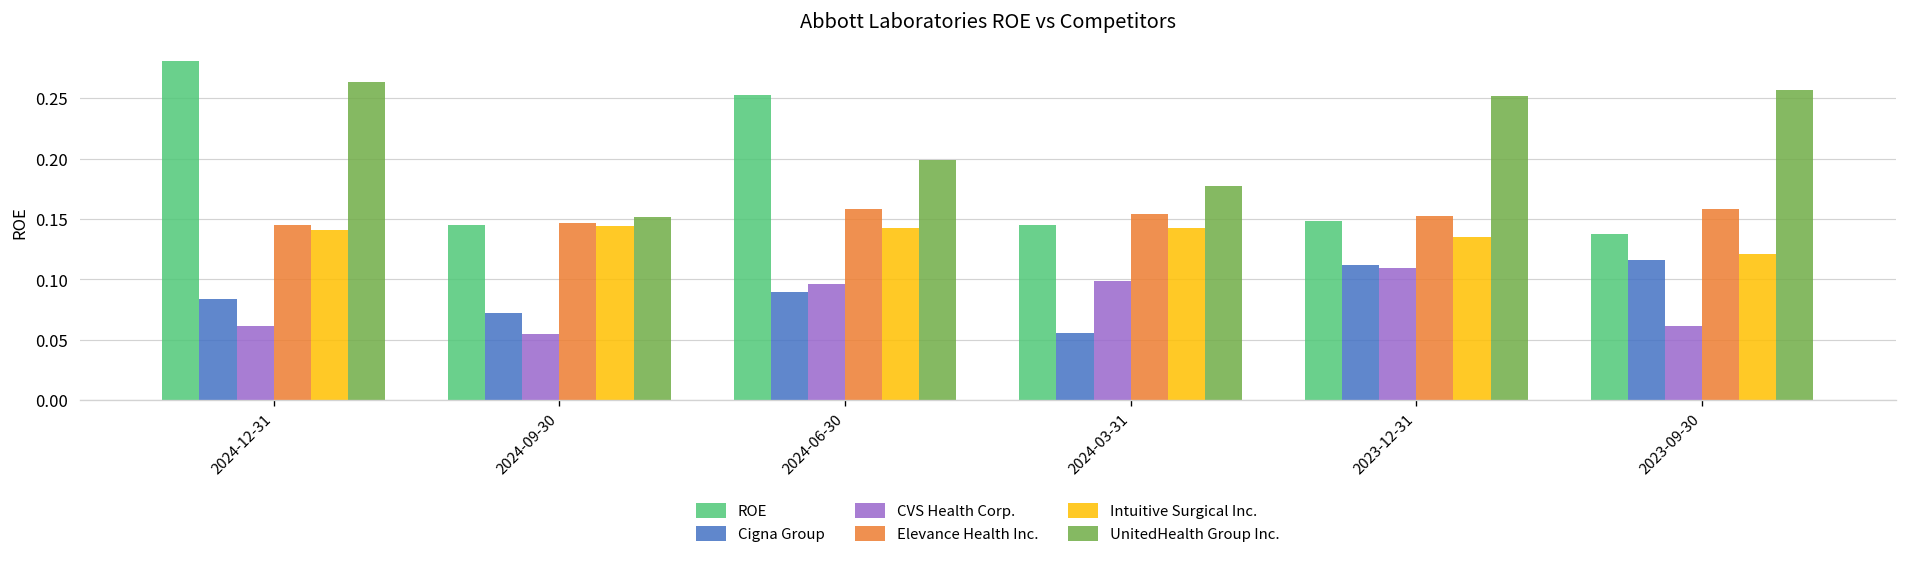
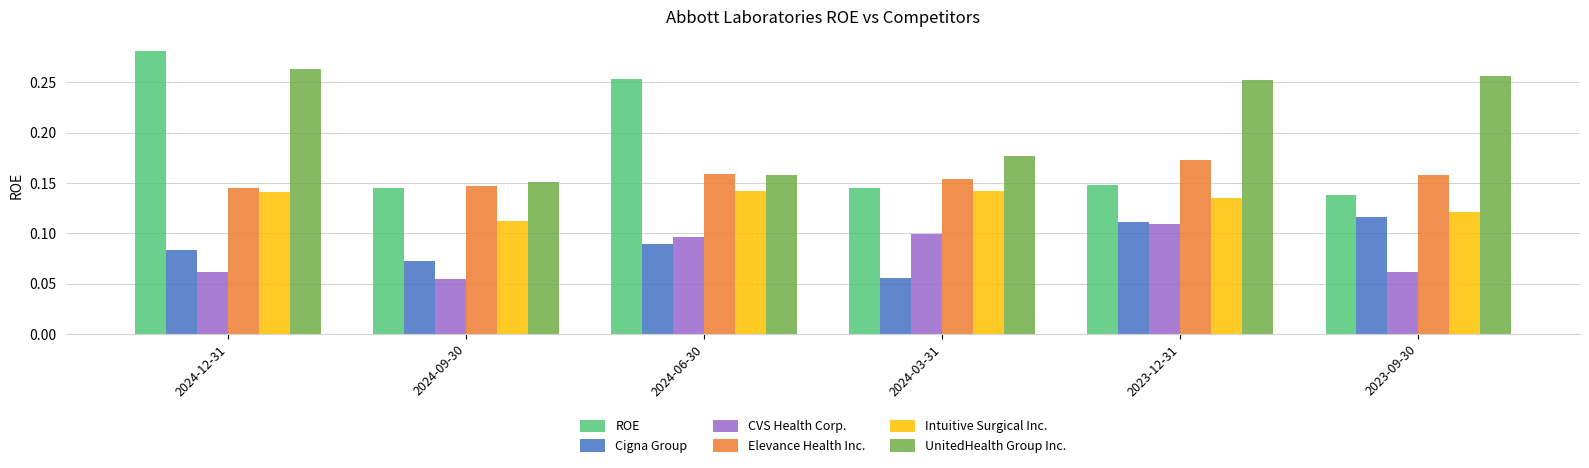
Intuitive Surgical Inc., 2024-09-30: 0.144 -> 0.112
UnitedHealth Group Inc., 2024-06-30: 0.199 -> 0.158
Elevance Health Inc., 2023-12-31: 0.152 -> 0.173
